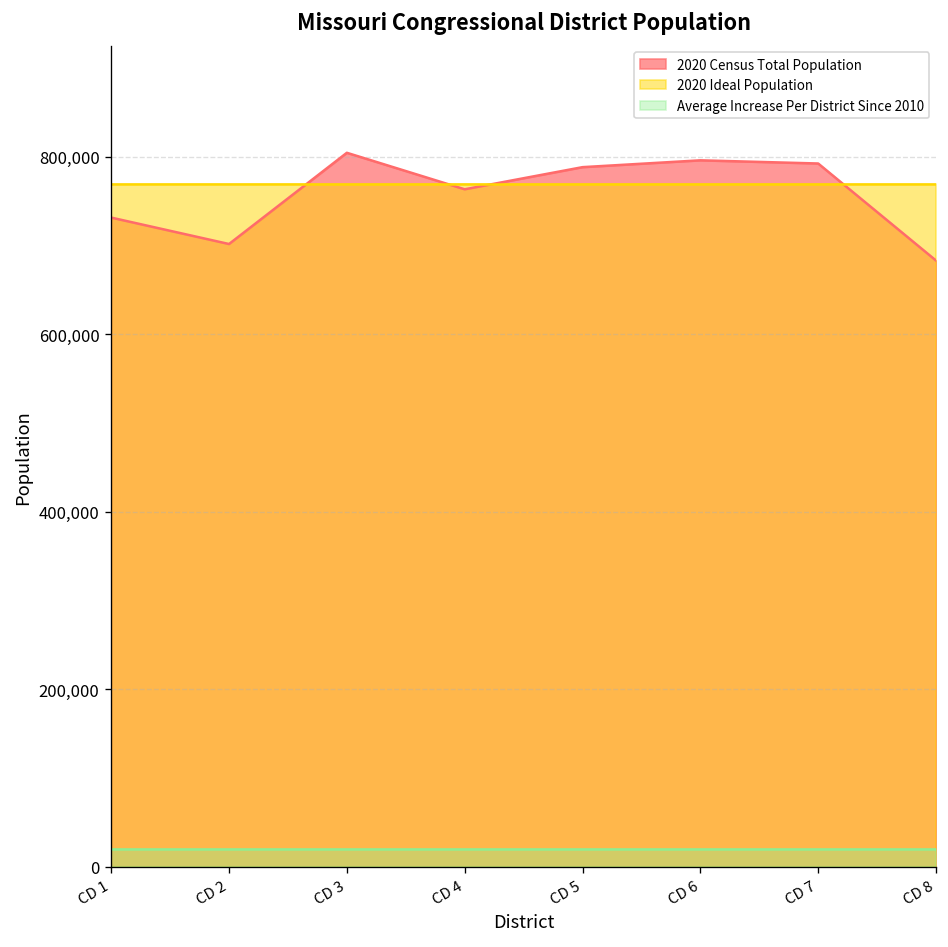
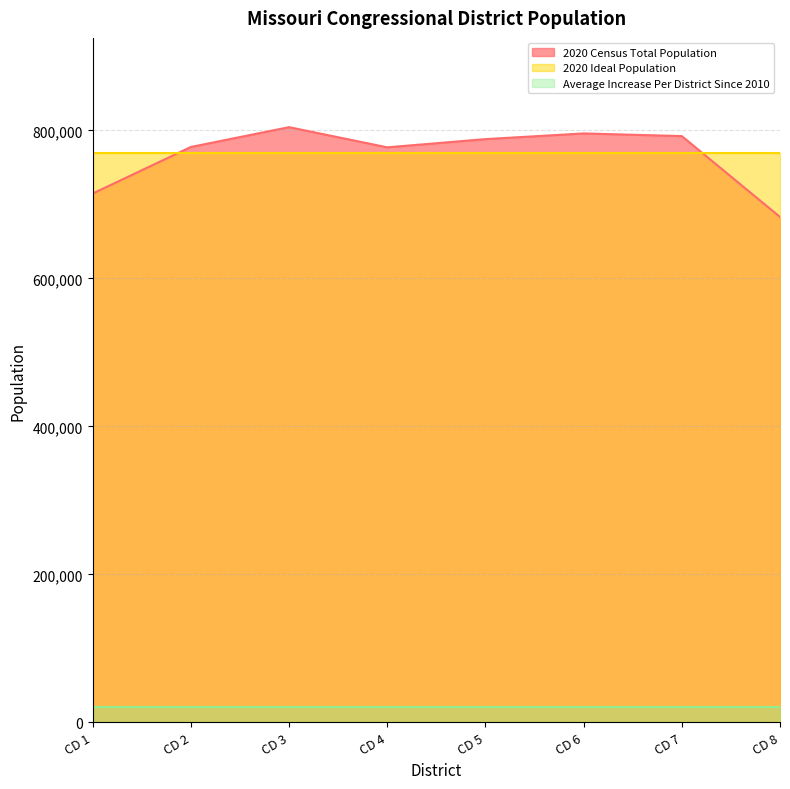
2020 Census Total Population, CD 1: 730,000 -> 710,000
2020 Census Total Population, CD 2: 700,000 -> 780,000
2020 Census Total Population, CD 4: 760,000 -> 780,000
